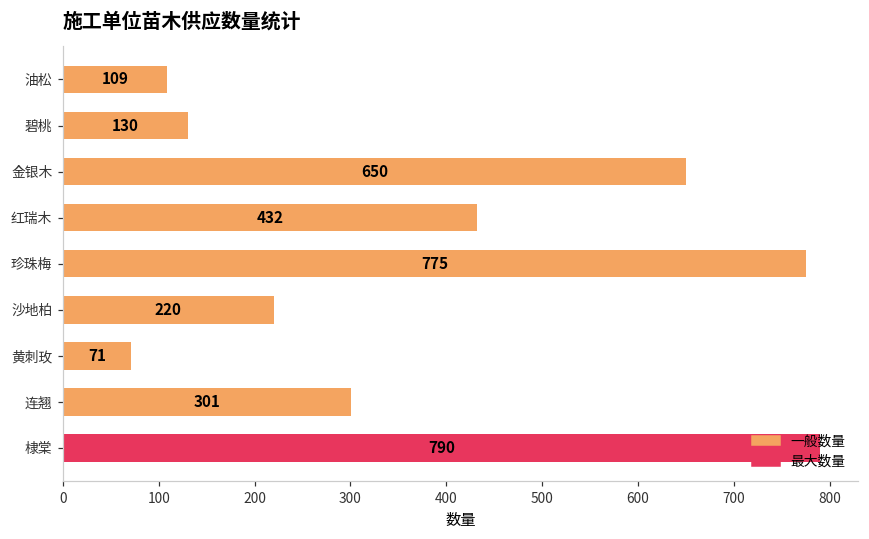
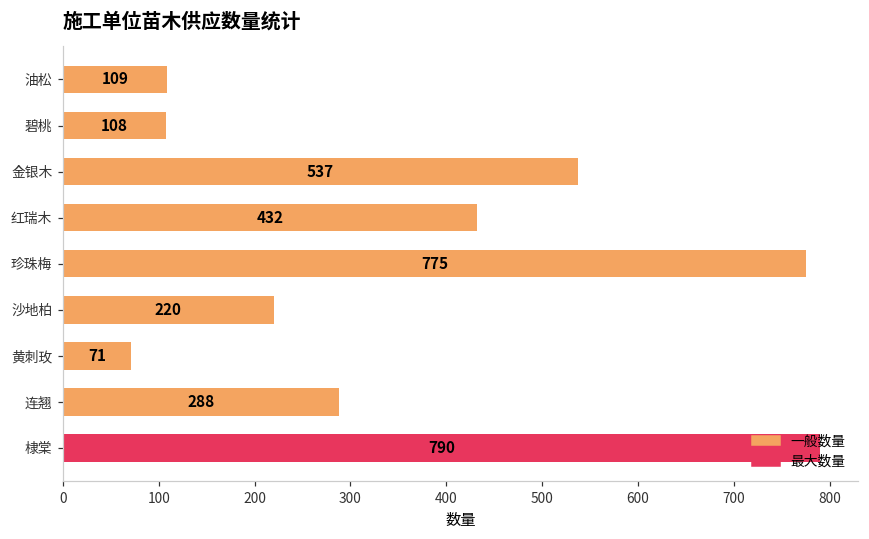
碧桃: 130 -> 108
金银木: 650 -> 537
连翘: 301 -> 288
